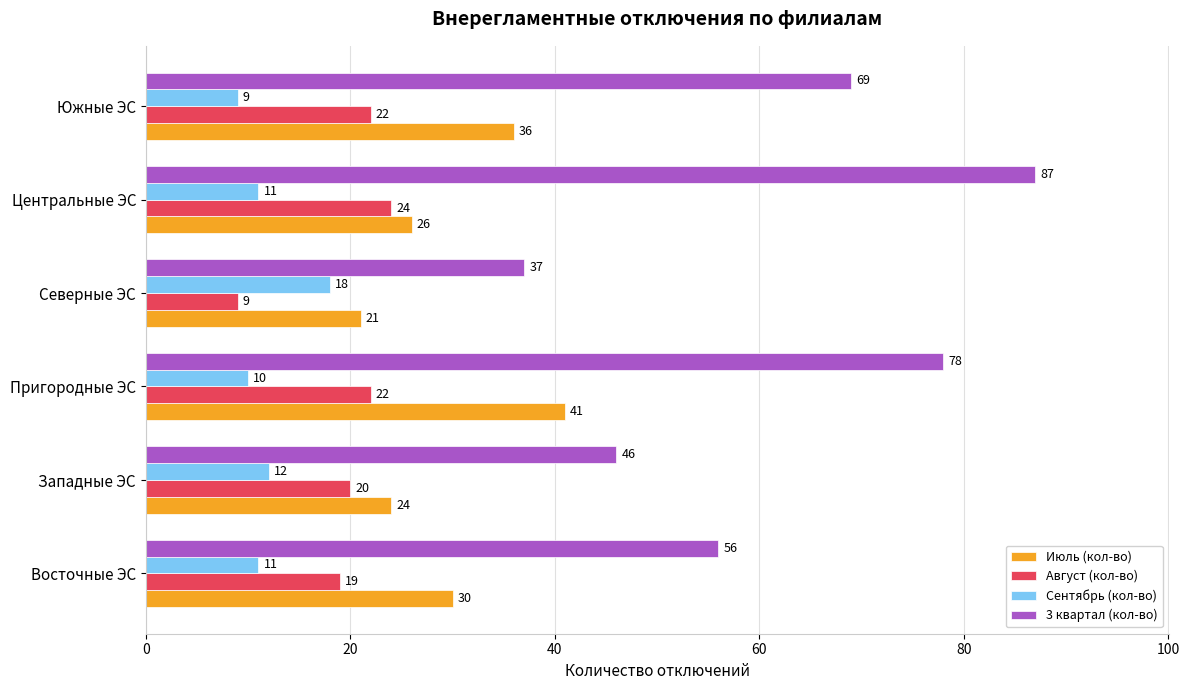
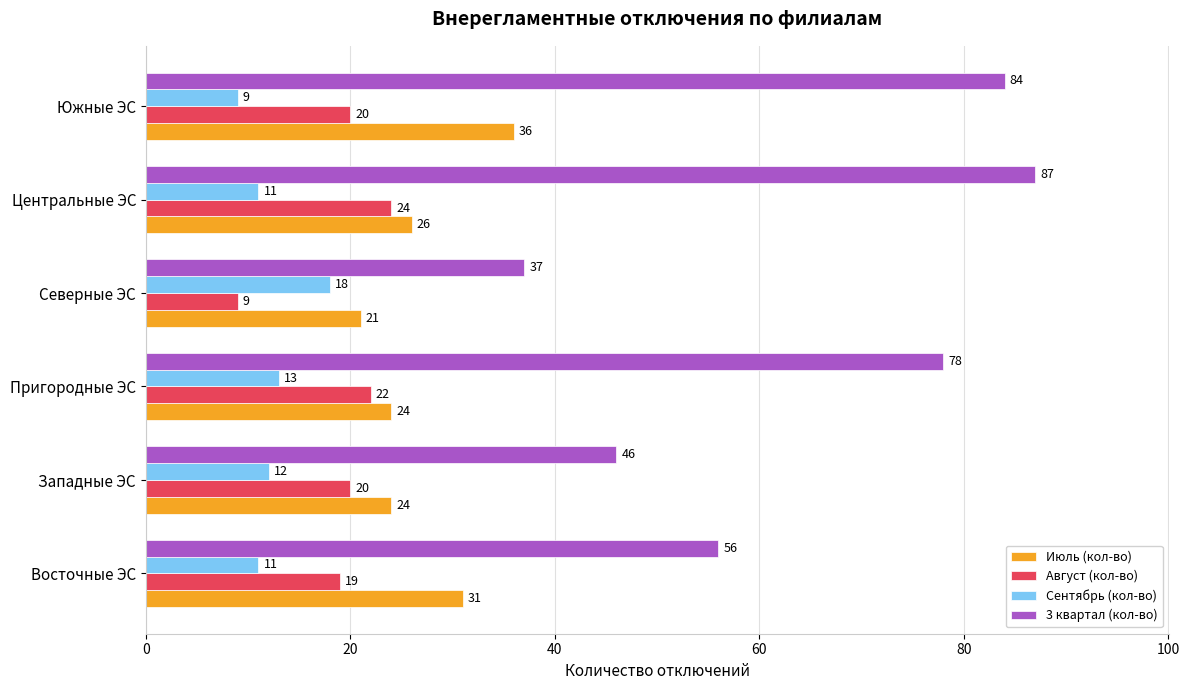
3 квартал (кол-во), Южные ЭС: 69 -> 84
Август (кол-во), Южные ЭС: 22 -> 20
Сентябрь (кол-во), Пригородные ЭС: 10 -> 13
Июль (кол-во), Пригородные ЭС: 41 -> 24
Июль (кол-во), Восточные ЭС: 30 -> 31
